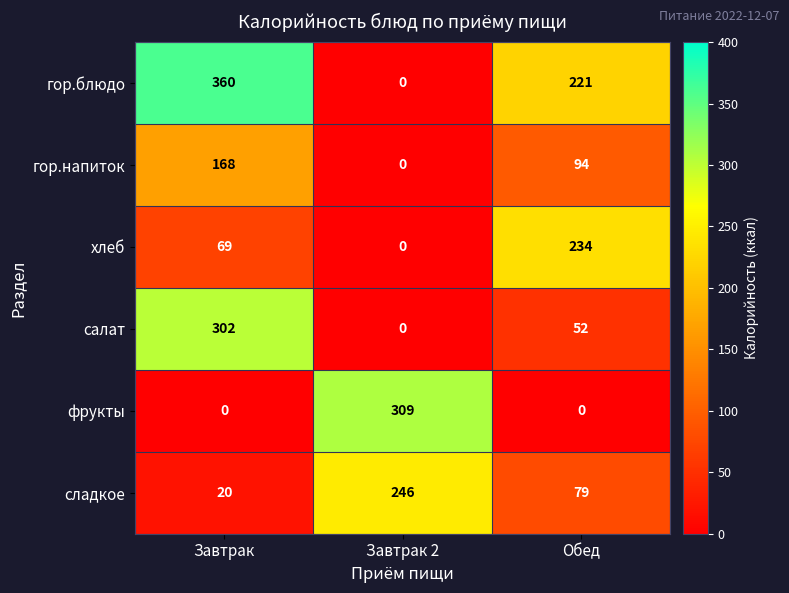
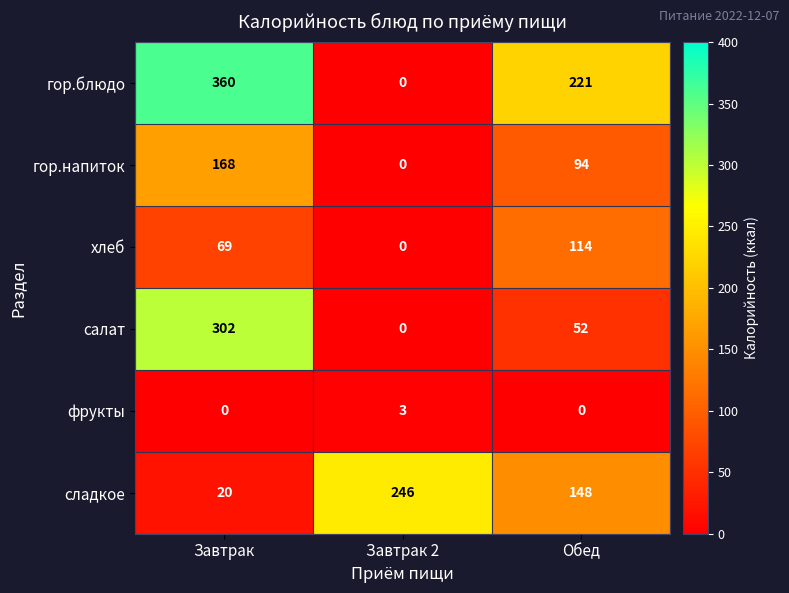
хлеб, Обед: 234 -> 114
фрукты, Завтрак 2: 309 -> 3
сладкое, Обед: 79 -> 148
